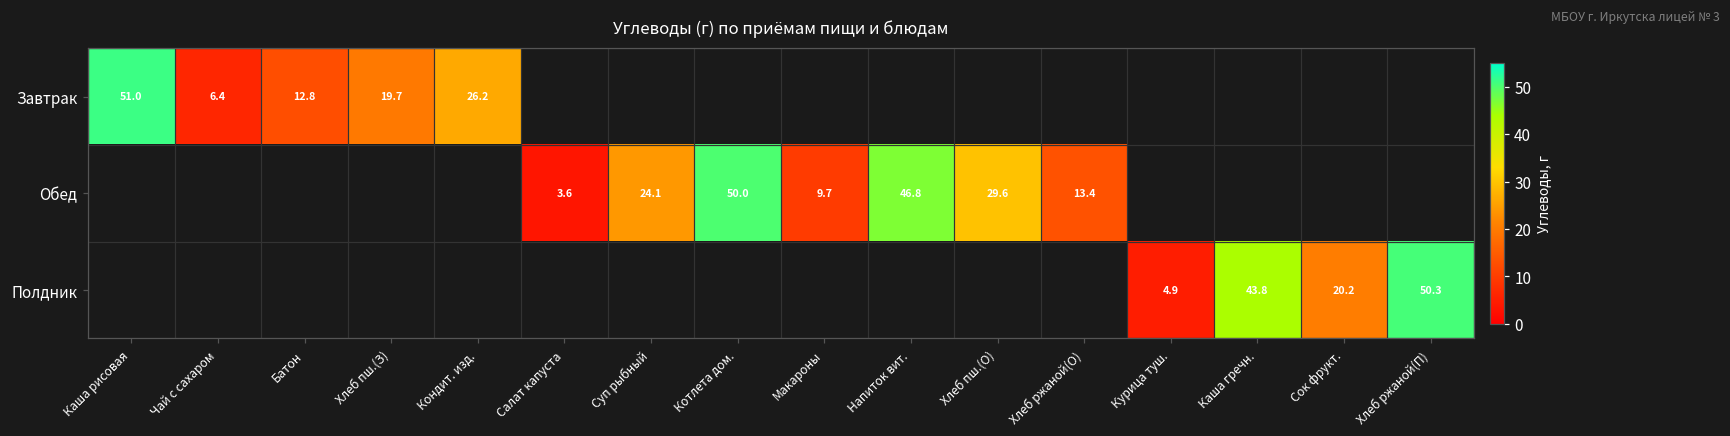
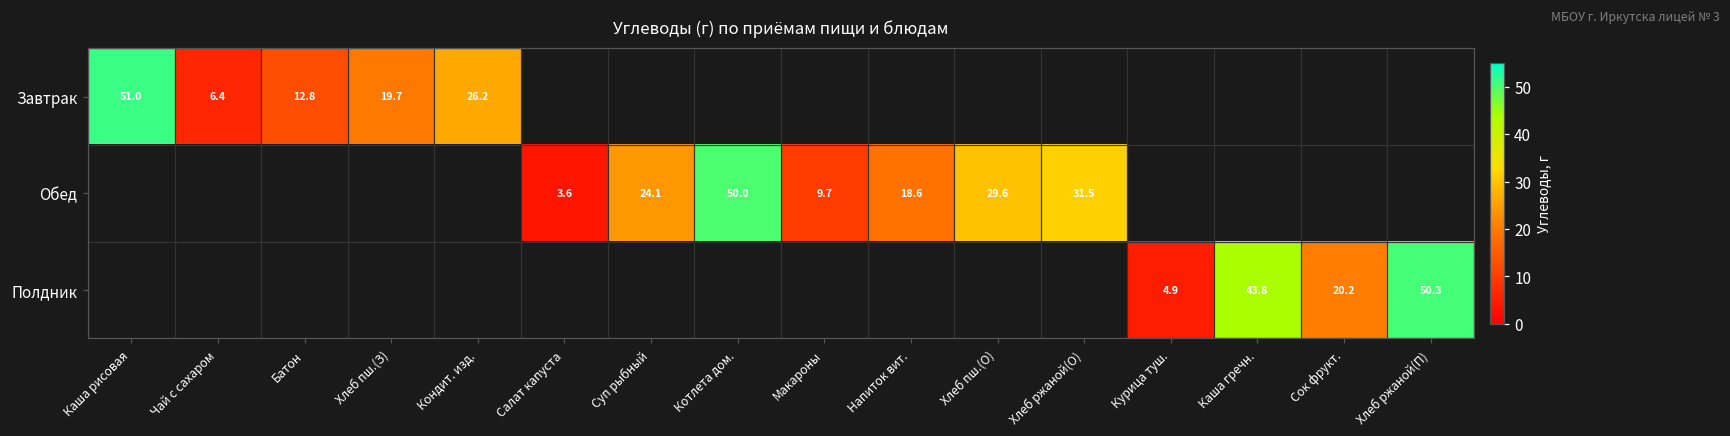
Обед, Напиток вит.: 46.8 -> 18.6
Обед, Хлеб ржаной(О): 13.4 -> 31.5
